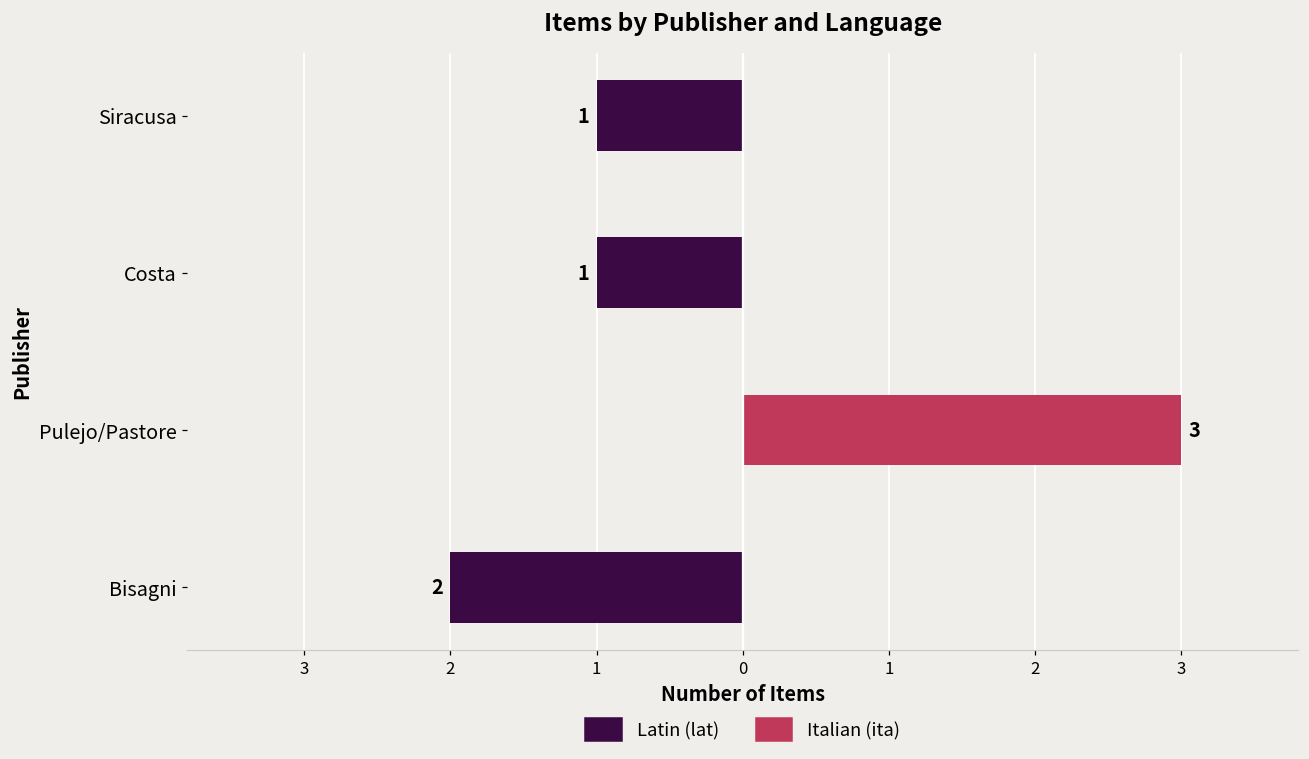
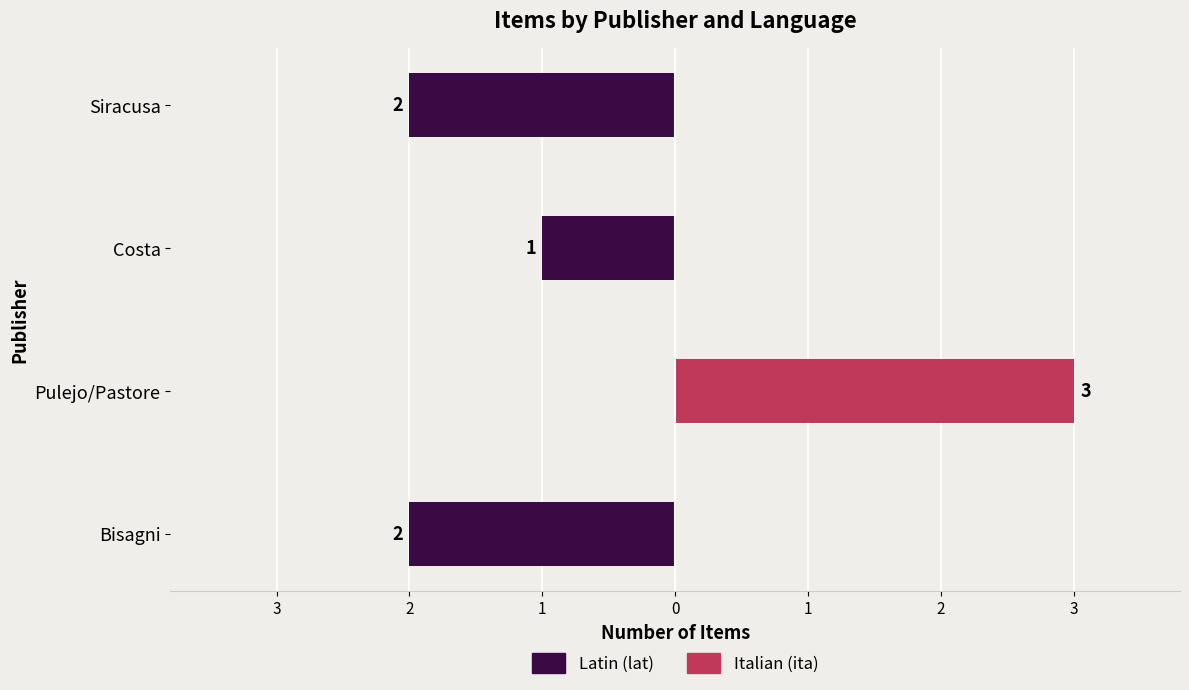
Latin (lat), Siracusa: 1 -> 2
